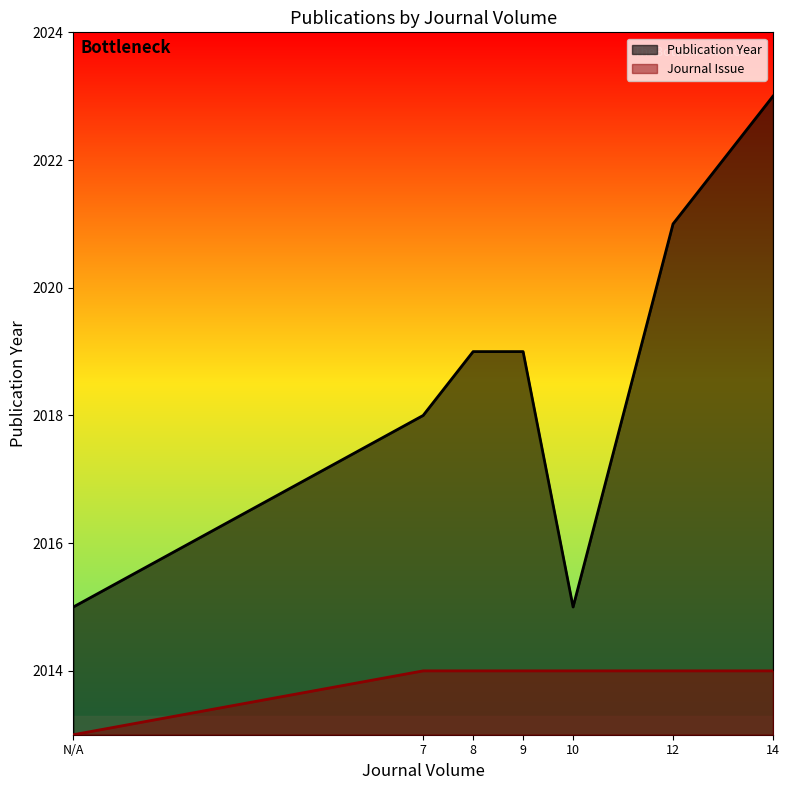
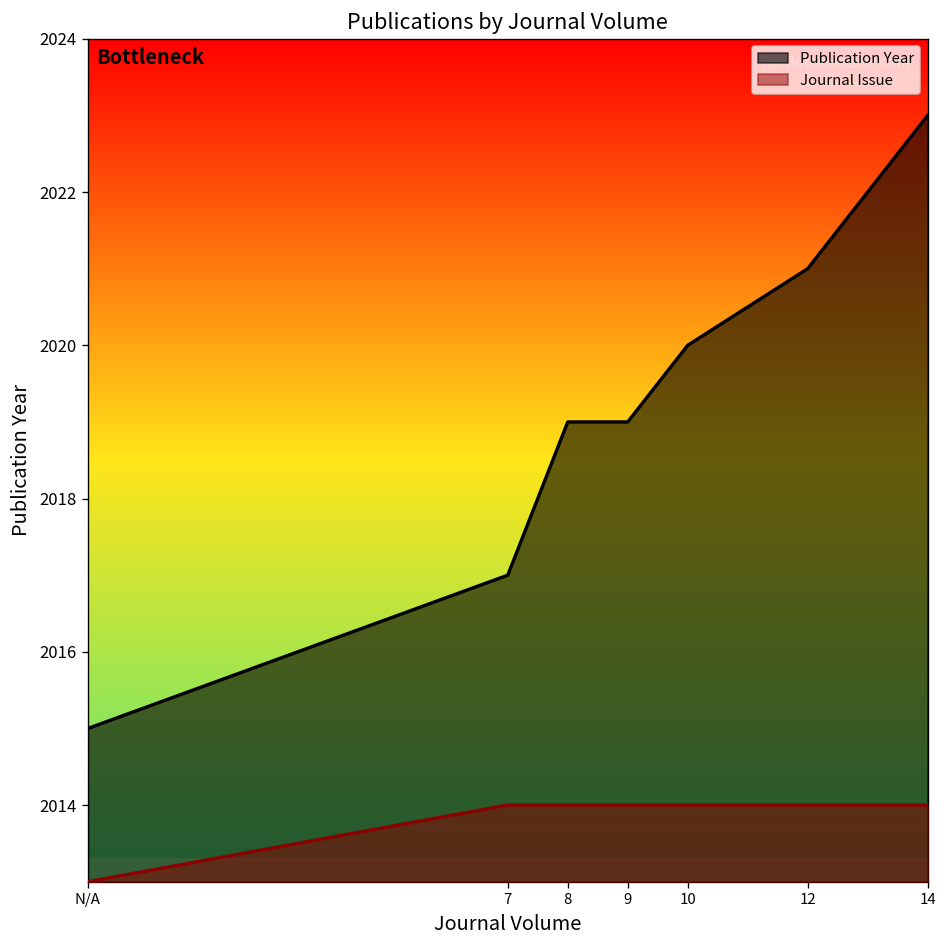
Publication Year, 7: 2018 -> 2017
Publication Year, 10: 2015 -> 2020
